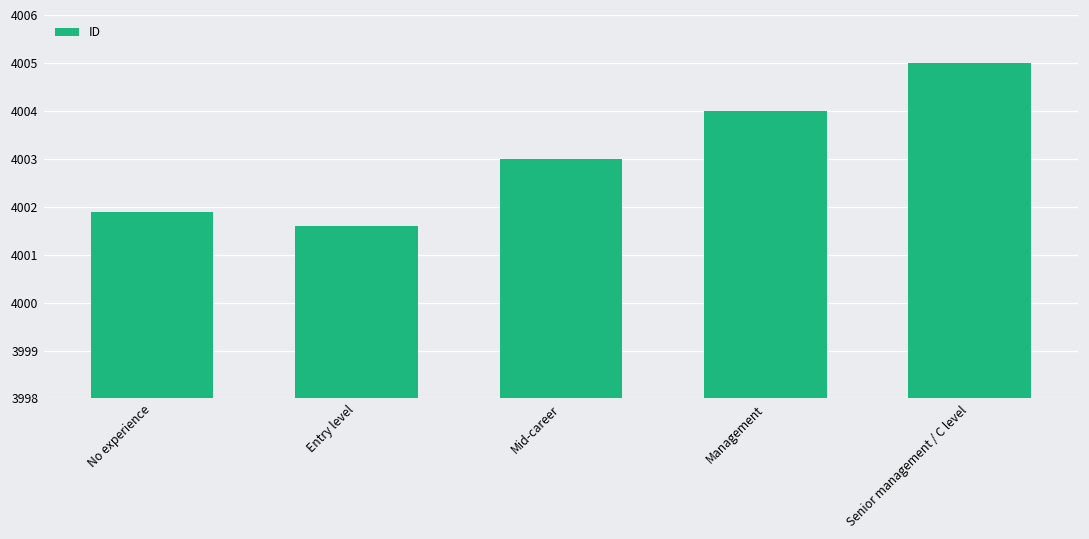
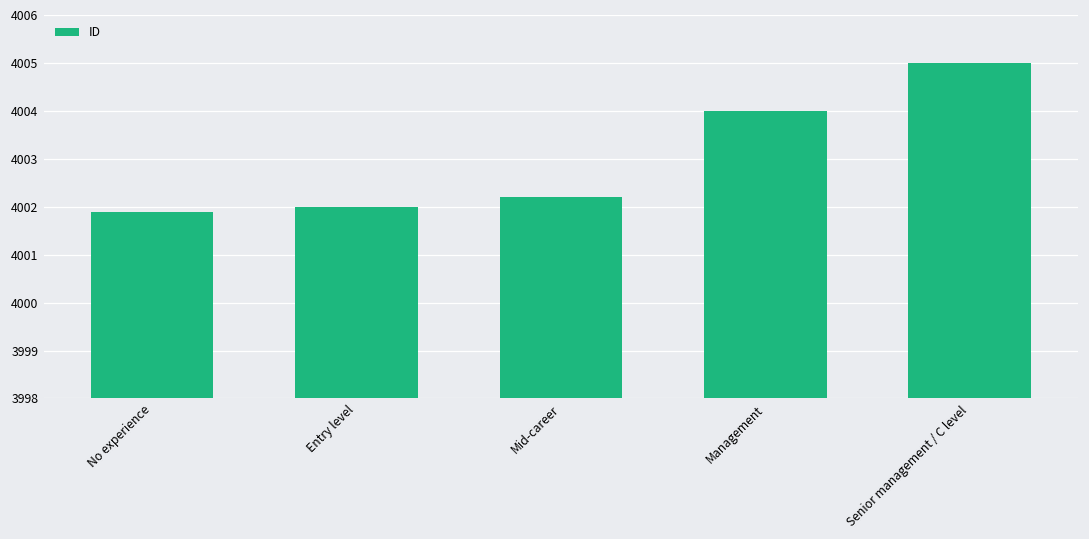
Entry level: 4001.6 -> 4002.0
Mid-career: 4003.0 -> 4002.2
